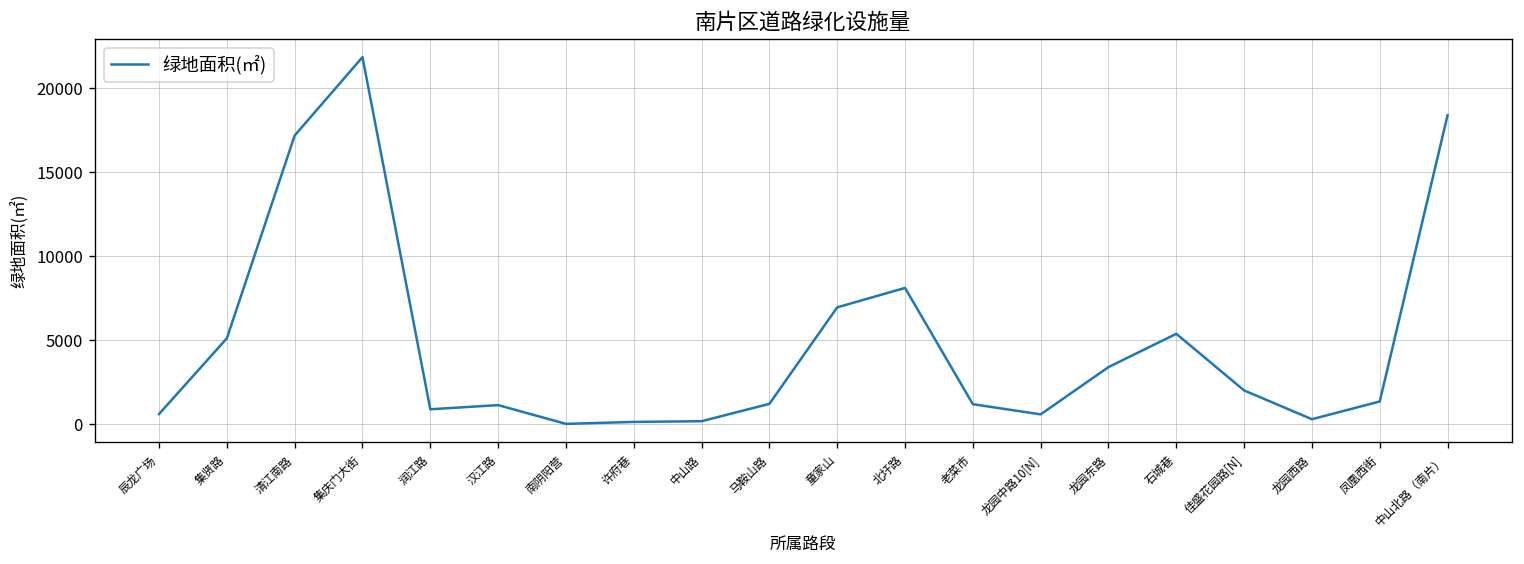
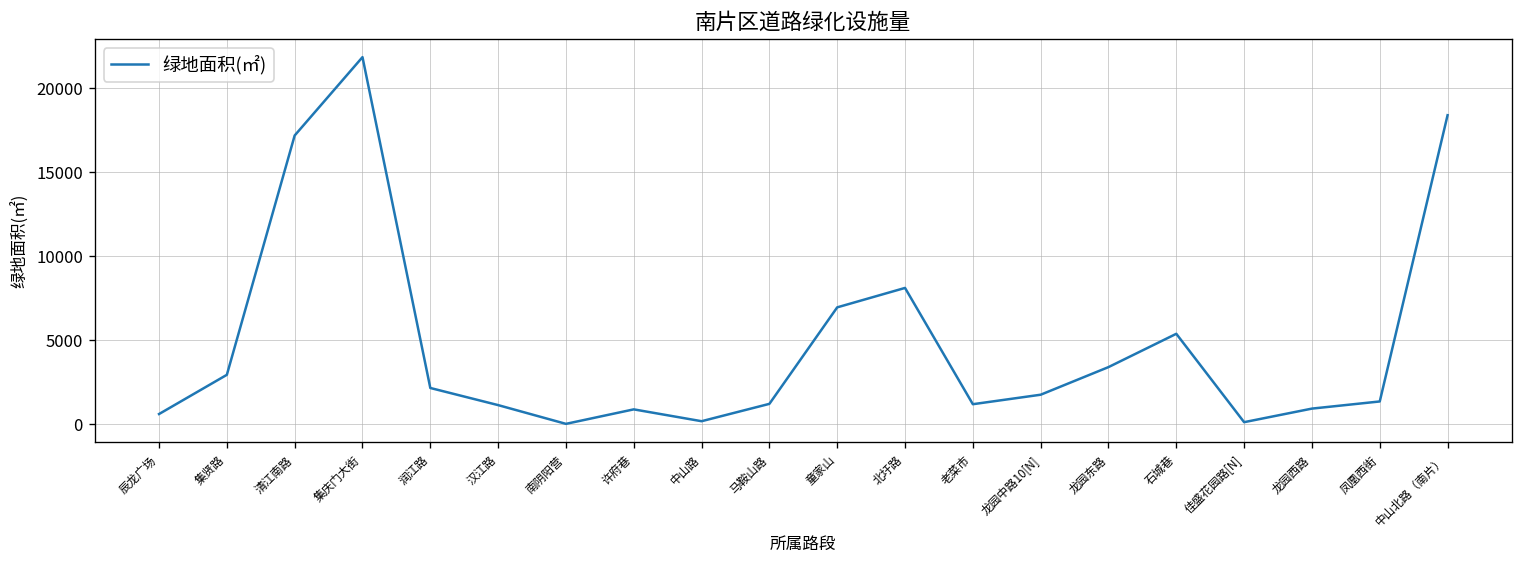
集贤路: 5100 -> 2900
润江路: 900 -> 2200
许府巷: 100 -> 900
龙园中路10[N]: 600 -> 1800
佳盛花园路[N]: 2000 -> 100
龙园西路: 300 -> 900
